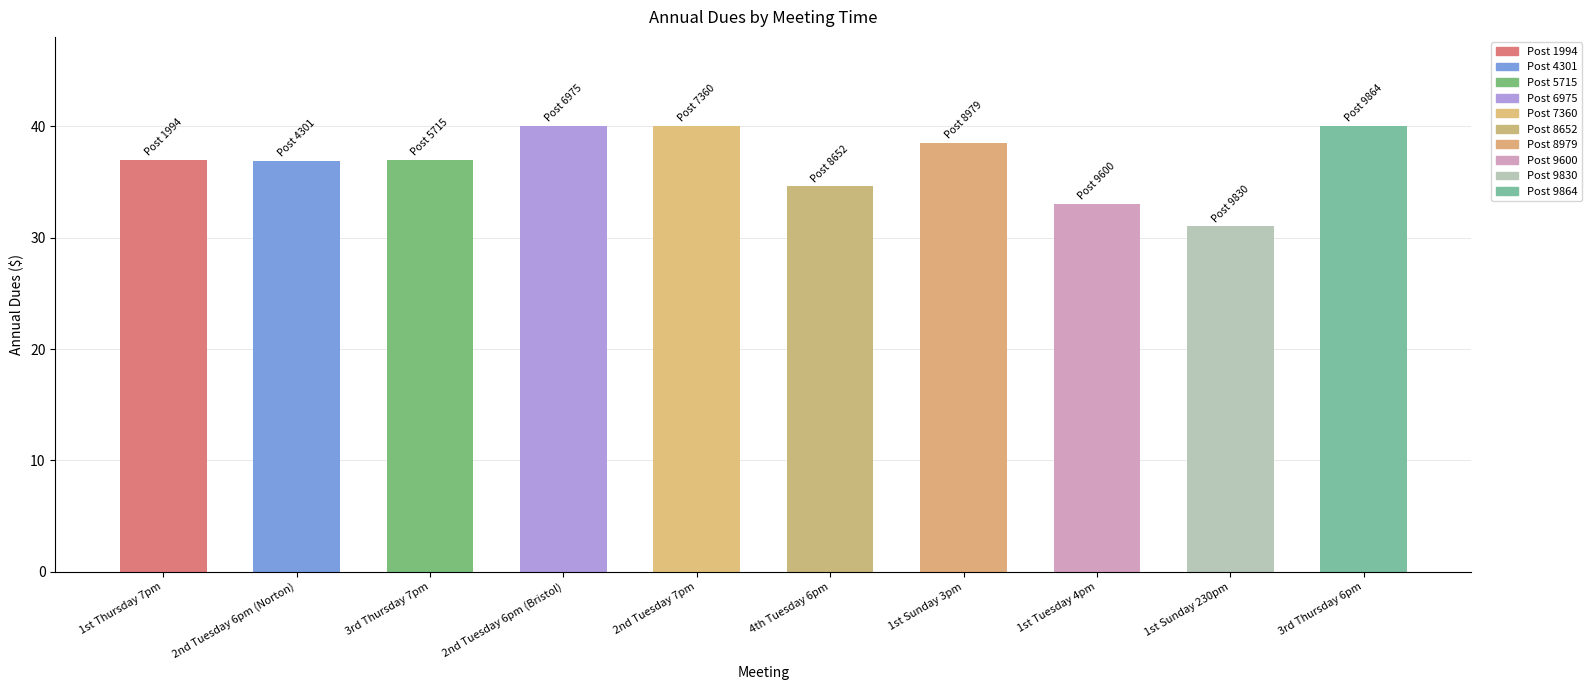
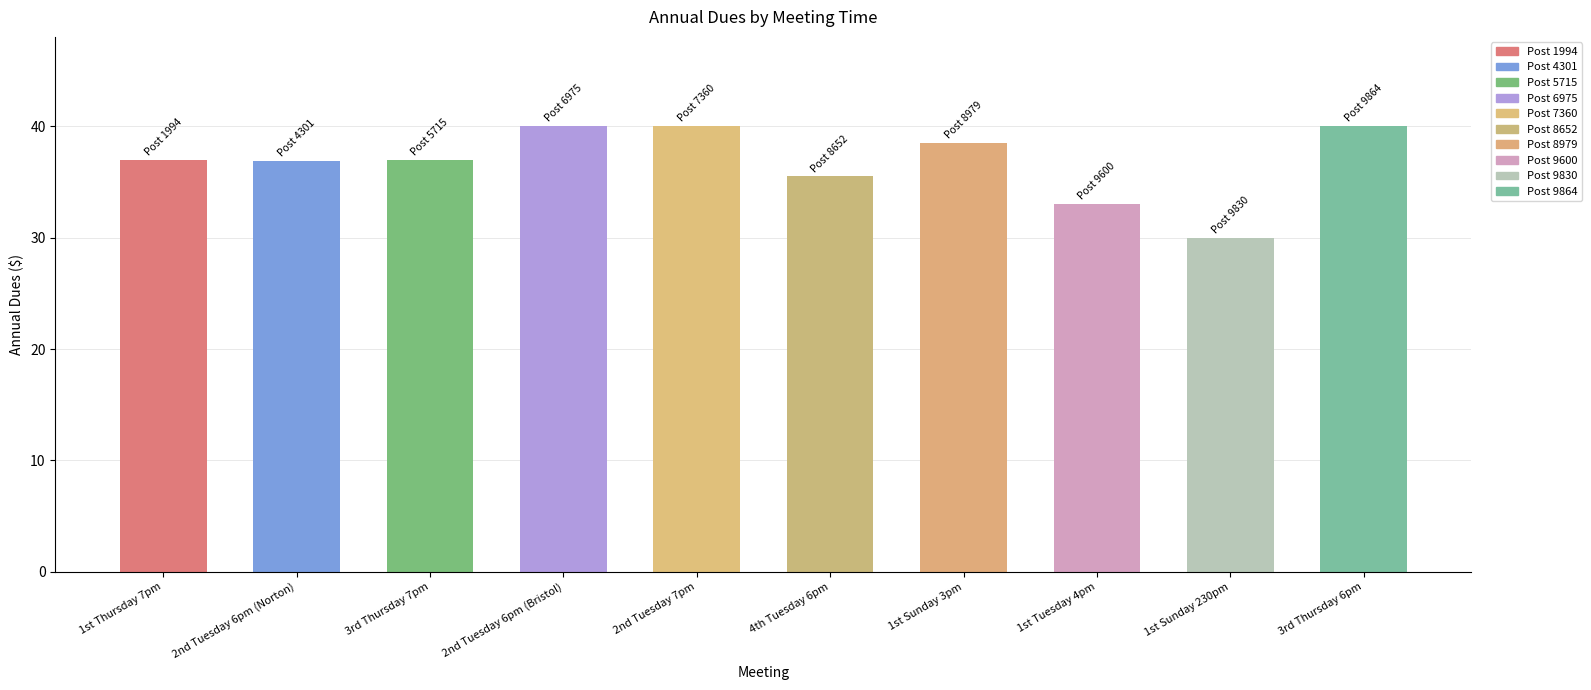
4th Tuesday 6pm: 34.6 -> 35.5
1st Sunday 230pm: 31 -> 30
